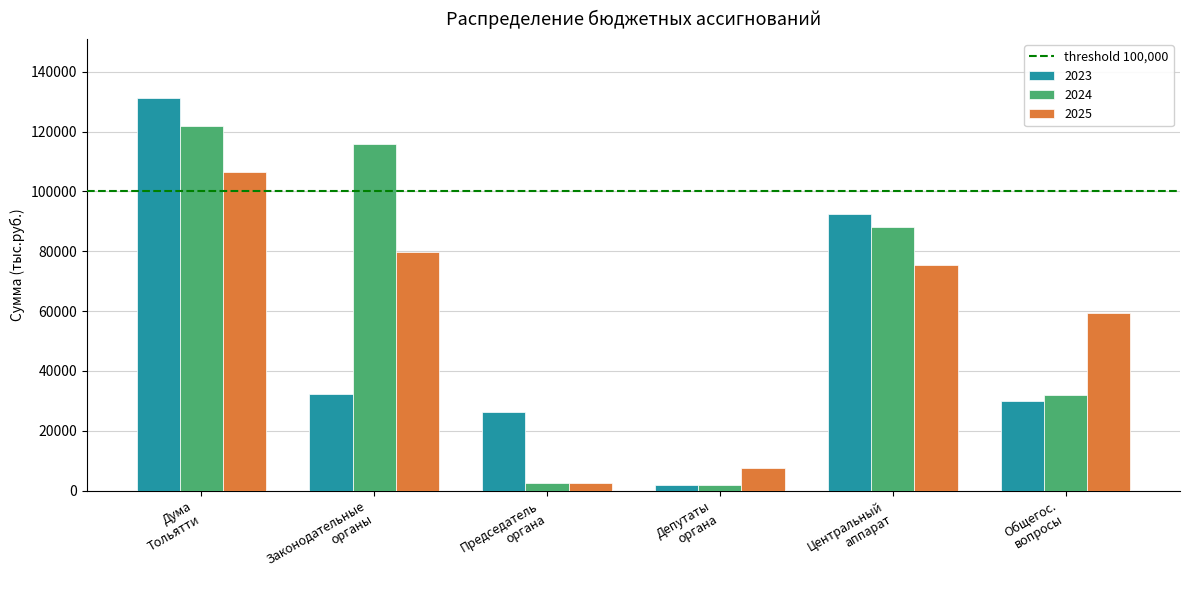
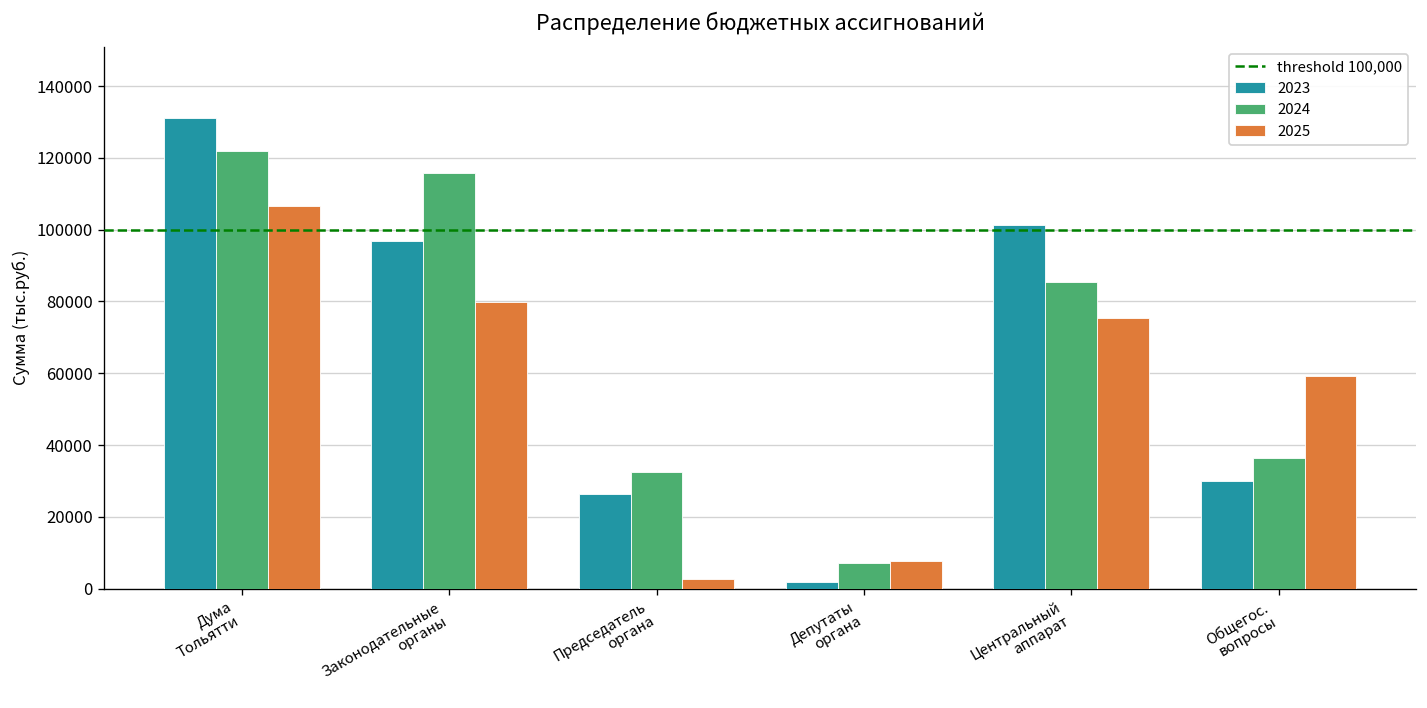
2023, Законодательные органы: 32000 -> 97000
2024, Председатель органа: 3000 -> 33000
2024, Депутаты органа: 2000 -> 7000
2023, Центральный аппарат: 92000 -> 101000
2024, Центральный аппарат: 88000 -> 85000
2024, Общегос. вопросы: 32000 -> 36000
